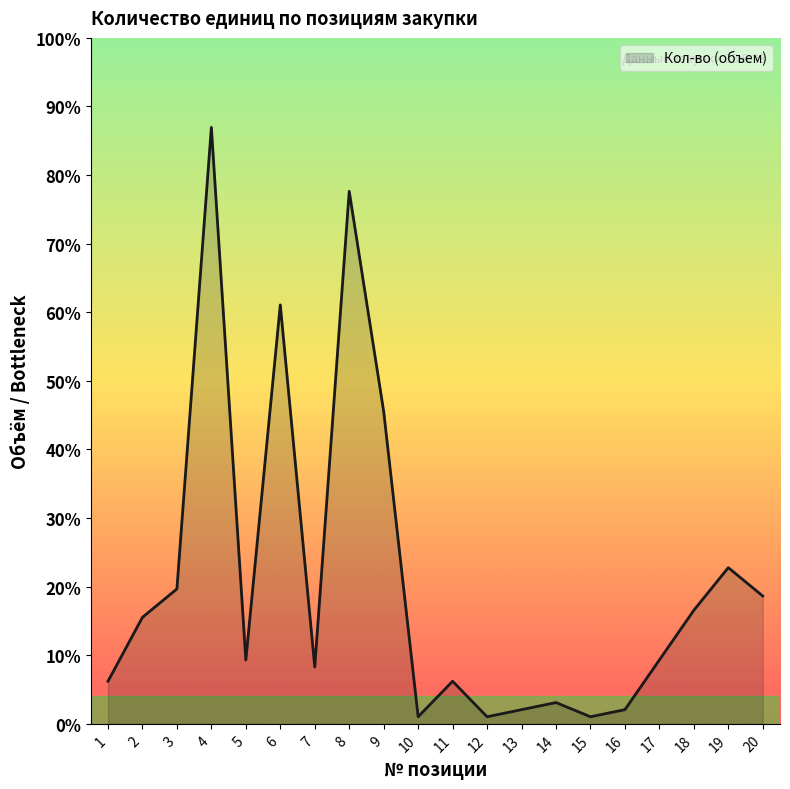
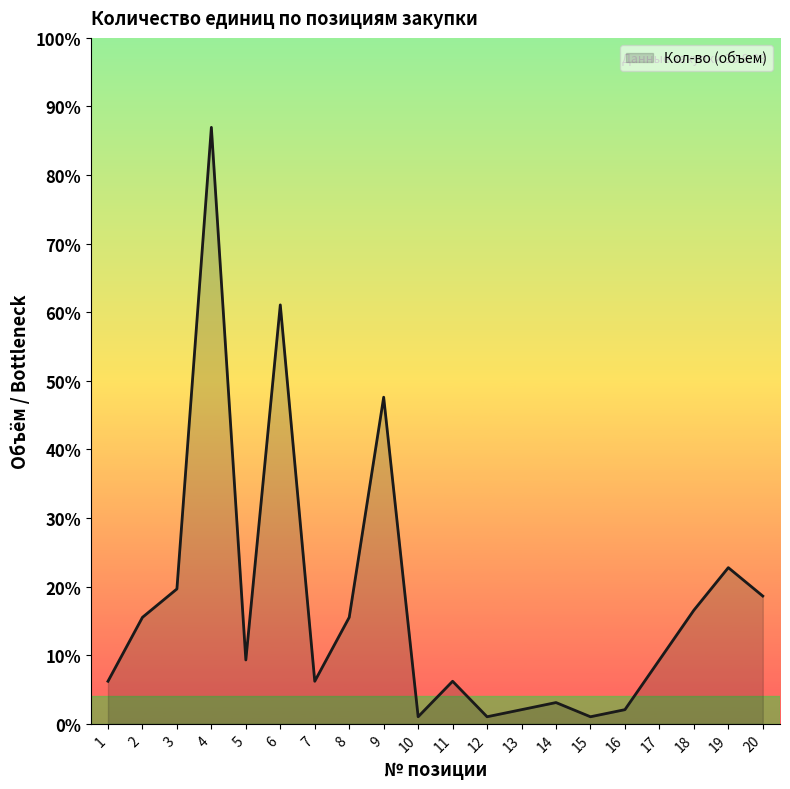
7: 8% -> 6%
8: 78% -> 16%
9: 46% -> 48%
